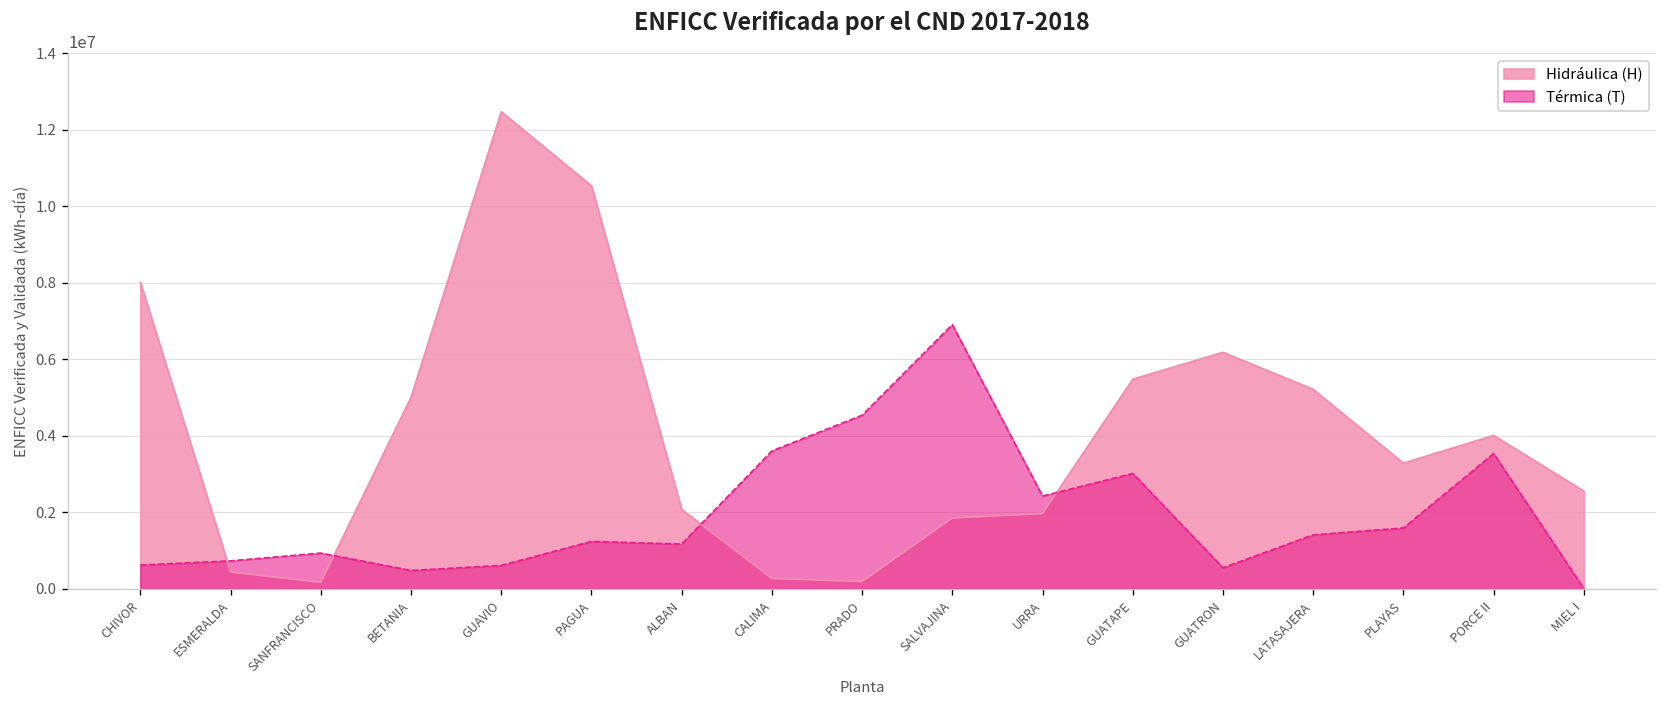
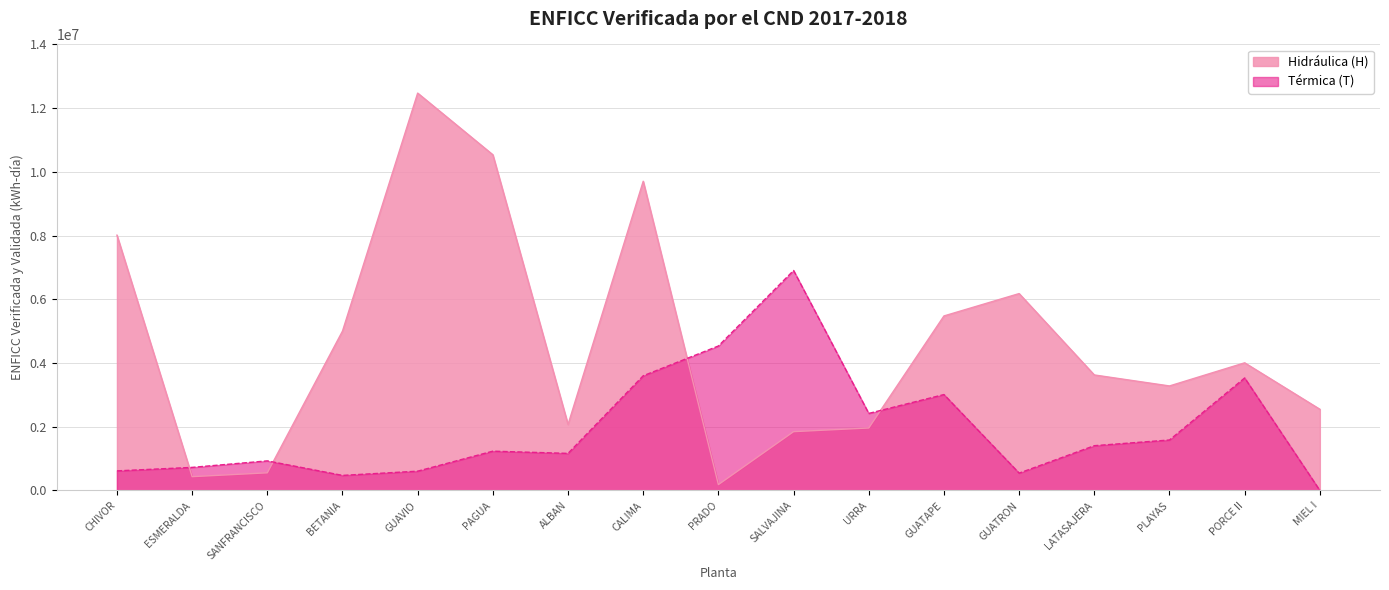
Hidráulica (H), SANFRANCISCO: 200000 -> 600000
Hidráulica (H), CALIMA: 300000 -> 9700000
Hidráulica (H), LATASAJERA: 5200000 -> 3600000
